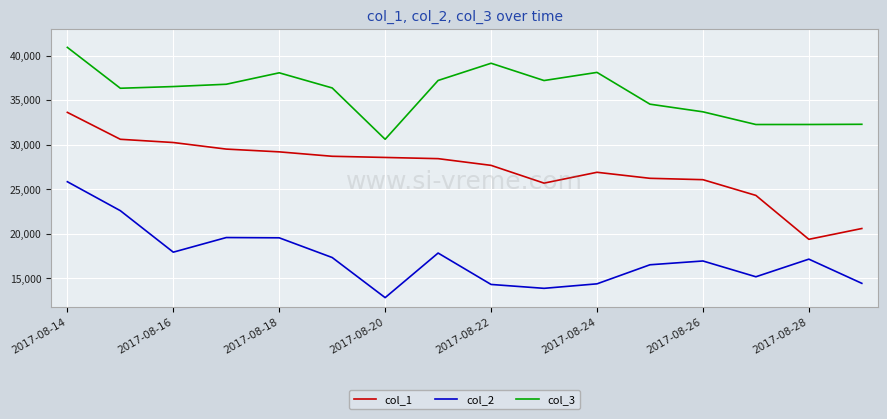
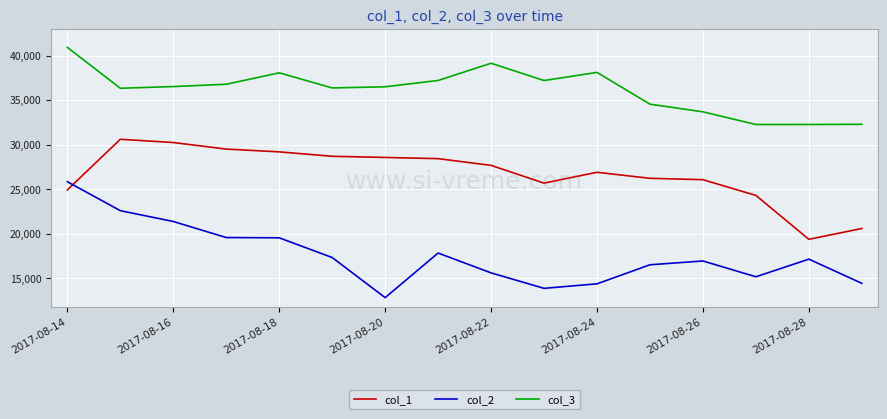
col_1, 2017-08-14: 34,000 -> 25,000
col_2, 2017-08-16: 18,000 -> 21,000
col_3, 2017-08-20: 31,000 -> 36,000
col_2, 2017-08-22: 14,000 -> 16,000
